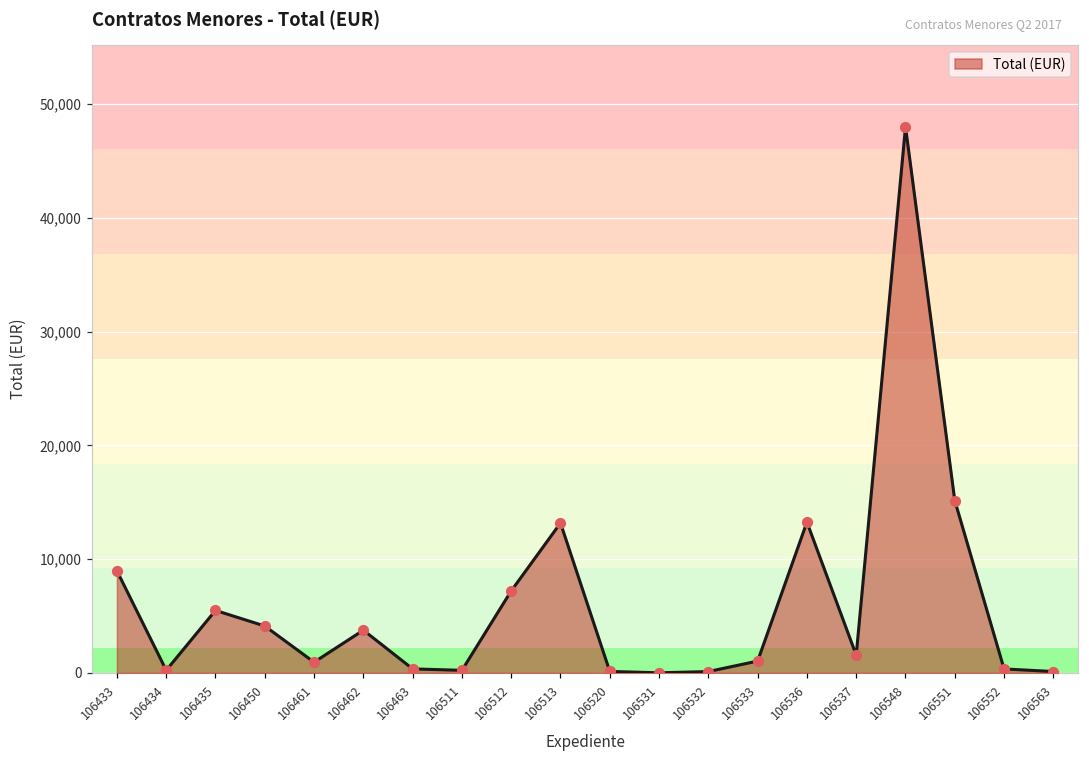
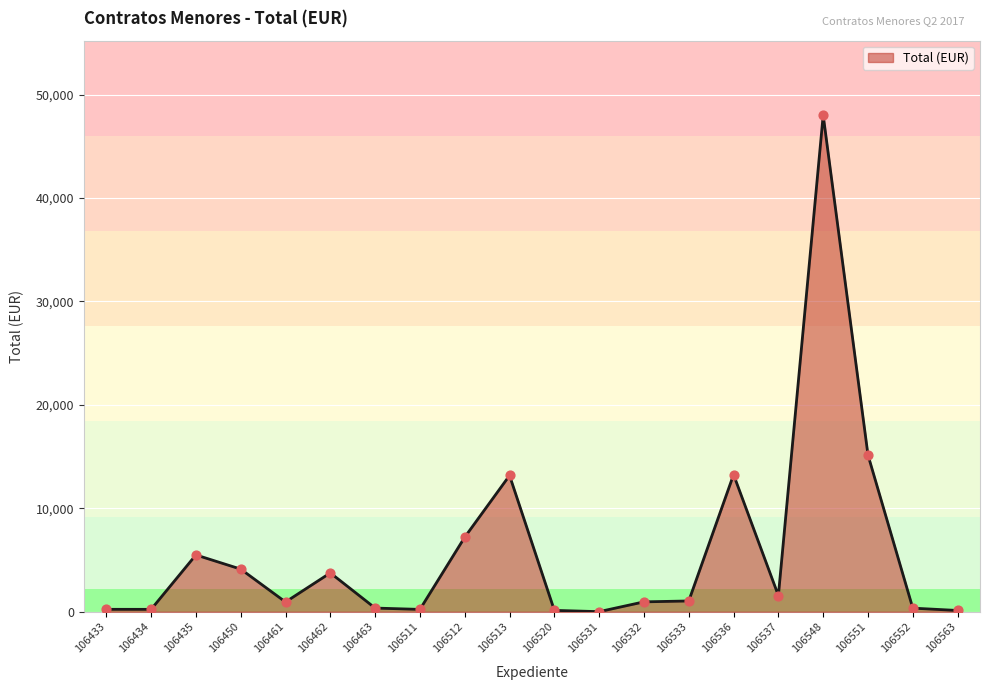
106433: 9,000 -> 200
106532: 100 -> 1,000
